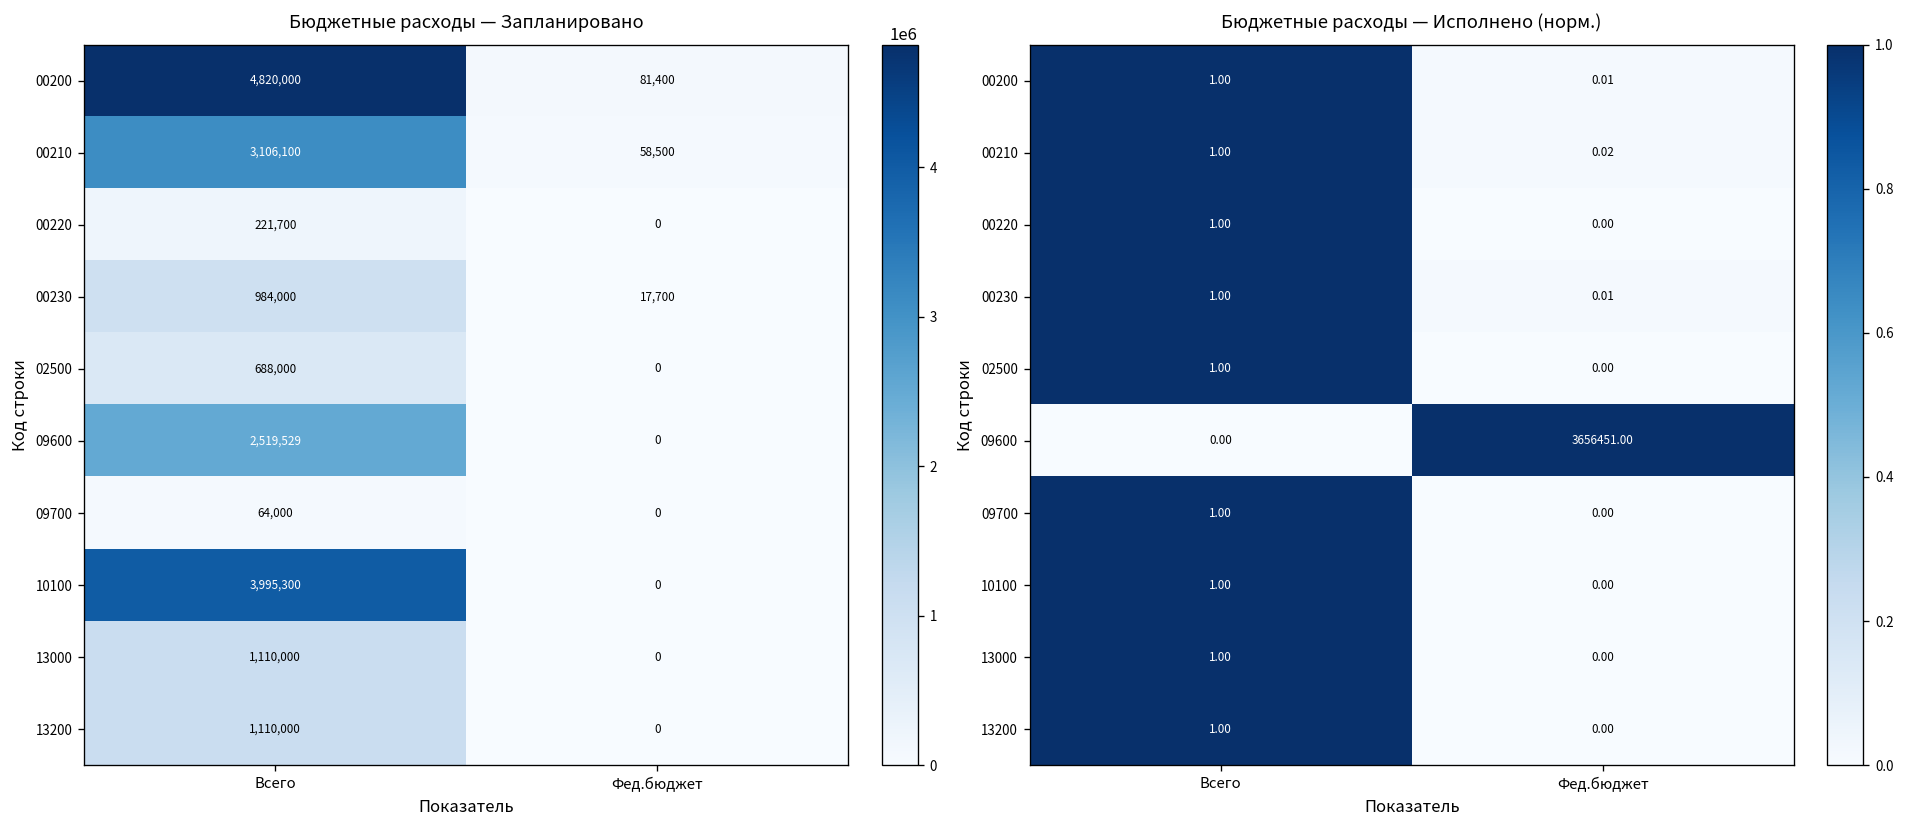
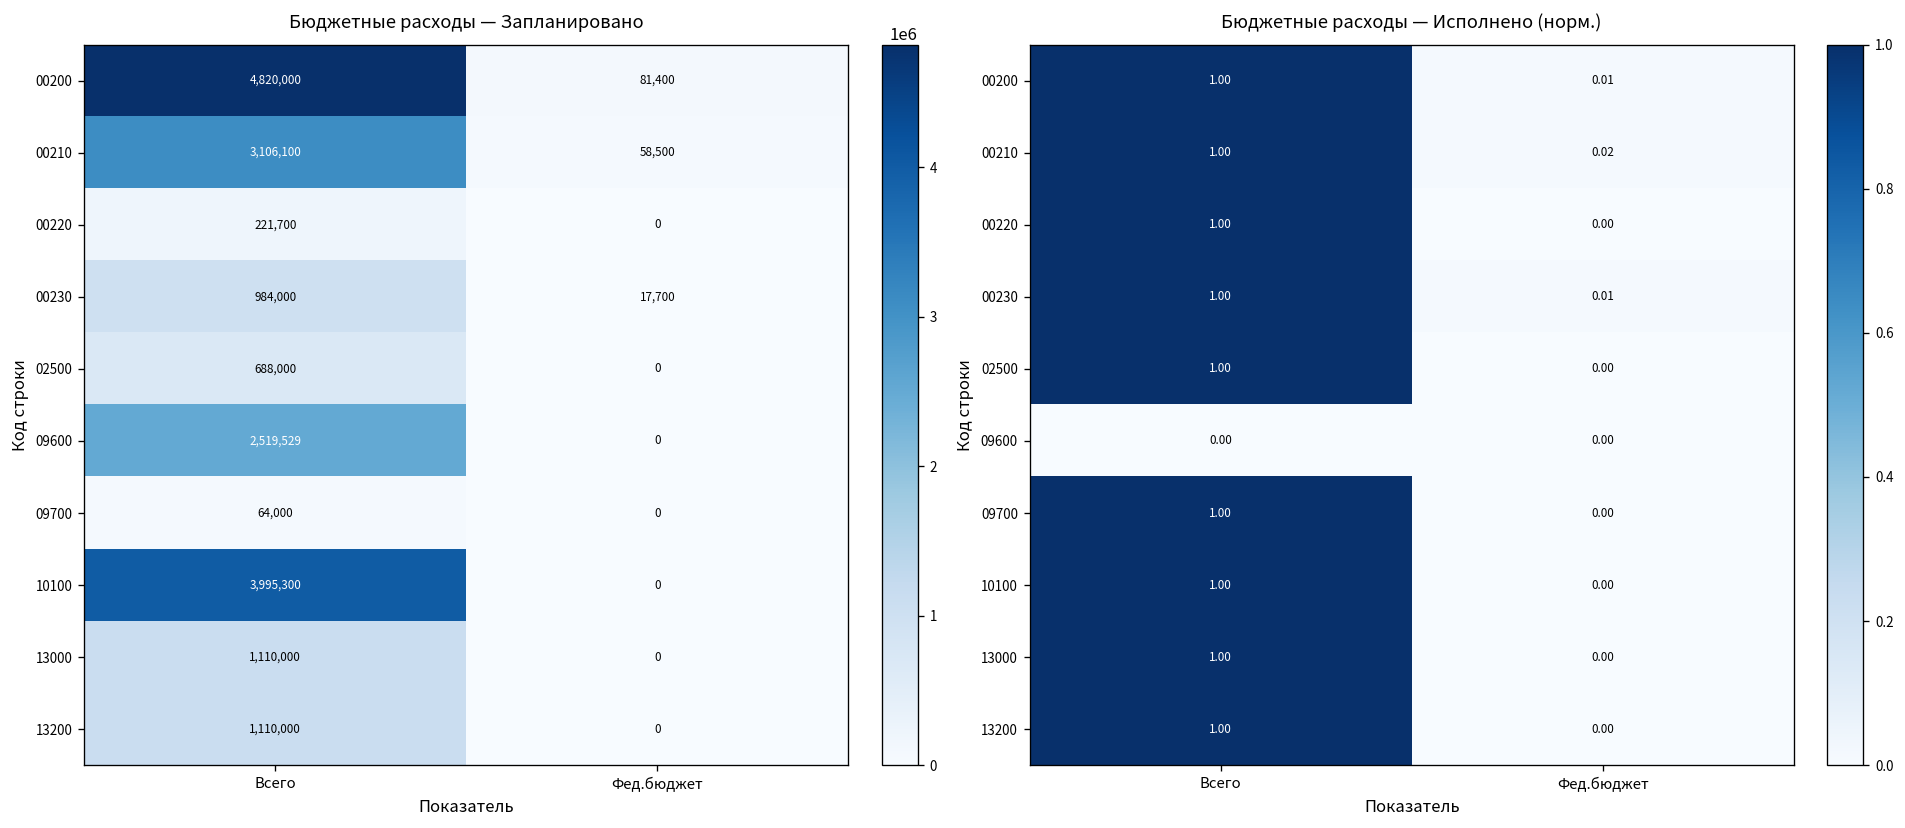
Бюджетные расходы — Исполнено (норм.), 09600, Фед.бюджет: 3656451.00 -> 0.00
